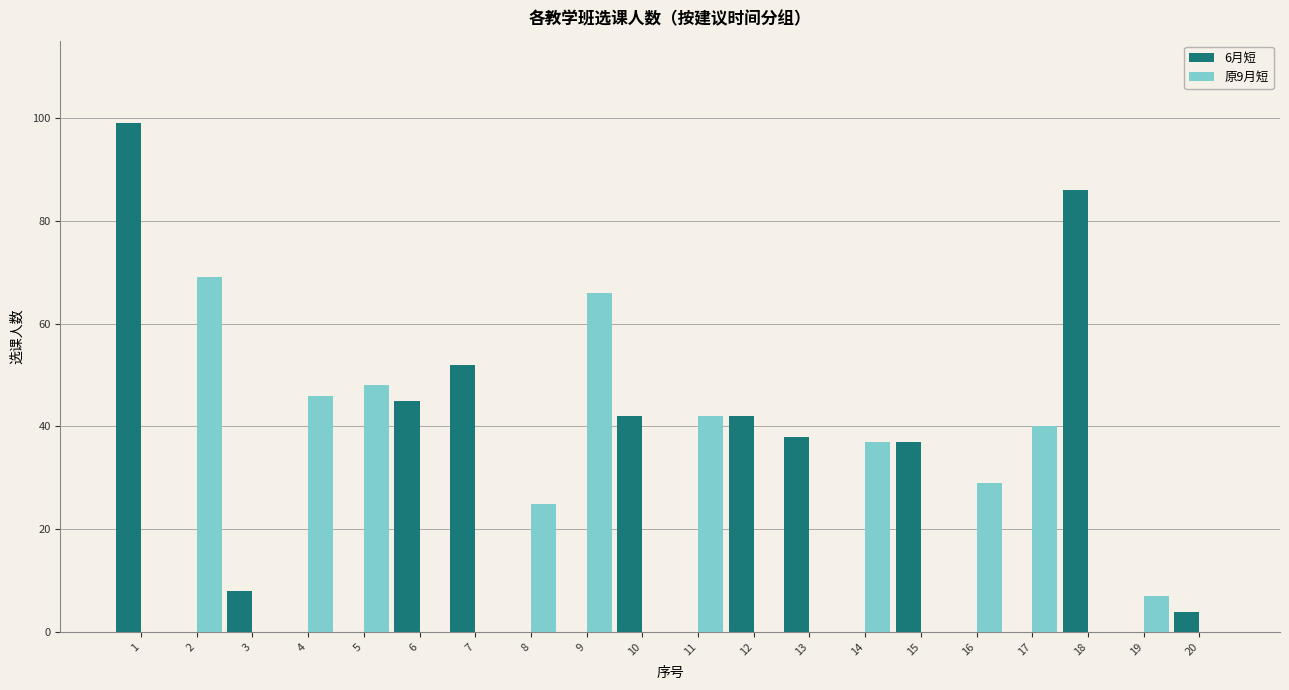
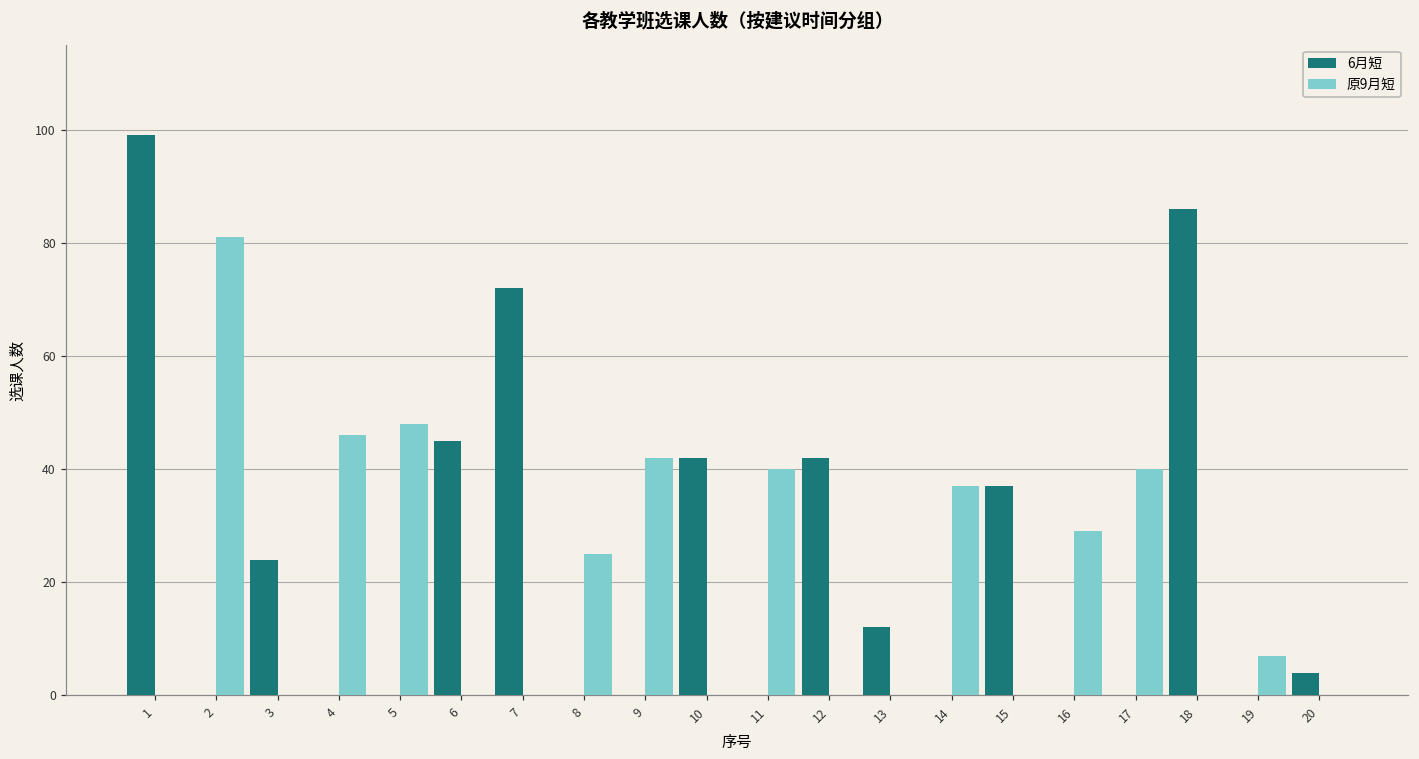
原9月短, 2: 69 -> 81
6月短, 3: 8 -> 24
6月短, 7: 52 -> 72
原9月短, 9: 66 -> 42
原9月短, 11: 42 -> 40
6月短, 13: 38 -> 12
